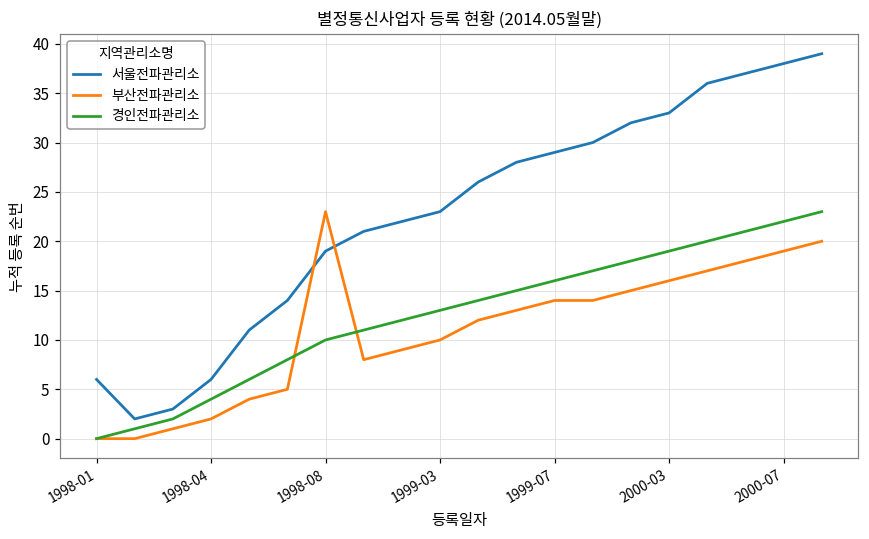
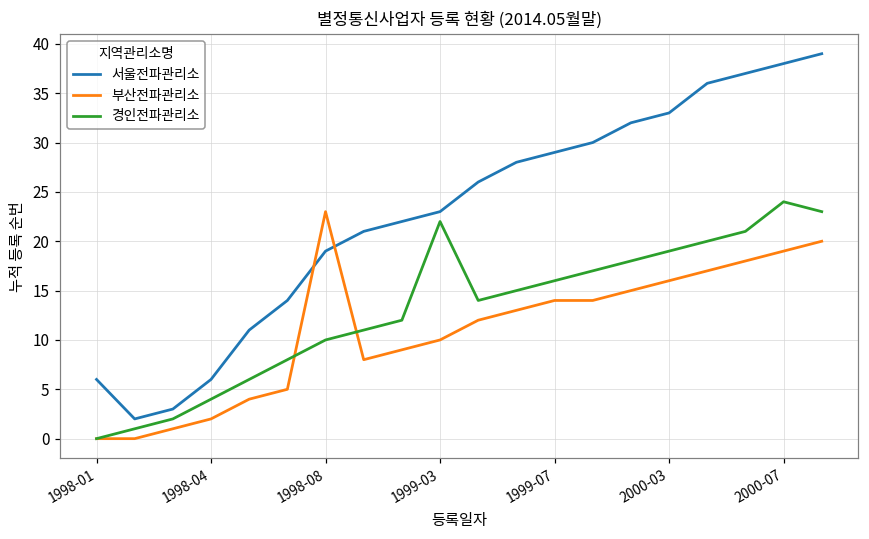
경인전파관리소, 1999-03: 13 -> 22
경인전파관리소, 2000-07: 22 -> 24
